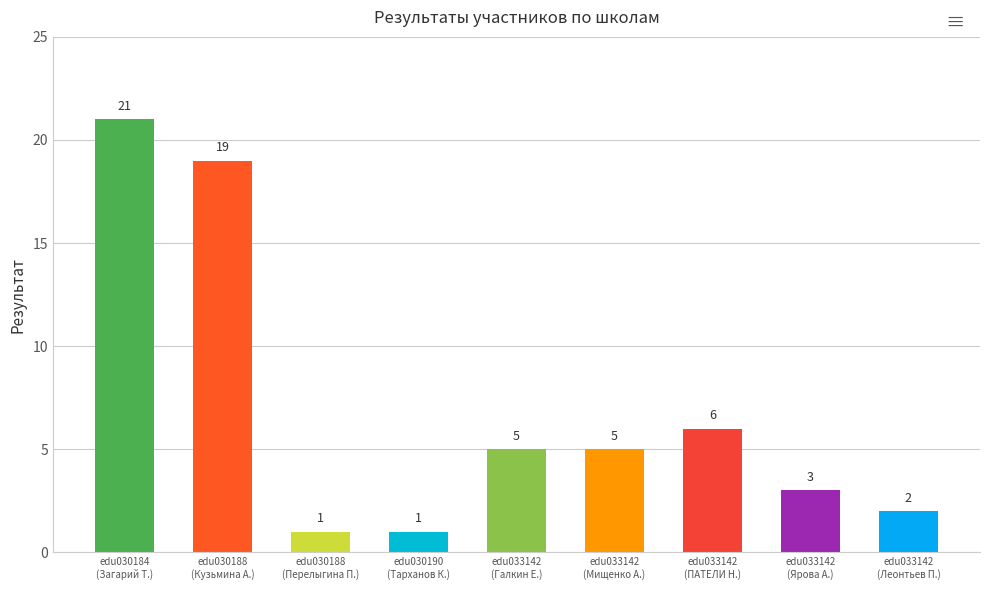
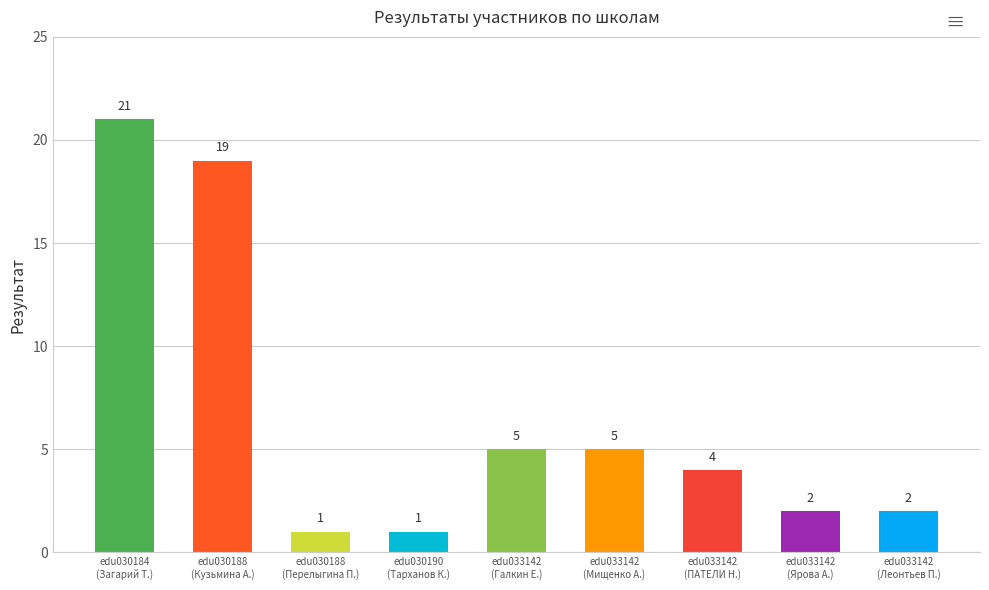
edu033142 (ПАТЕЛИ Н.): 6 -> 4
edu033142 (Ярова А.): 3 -> 2
